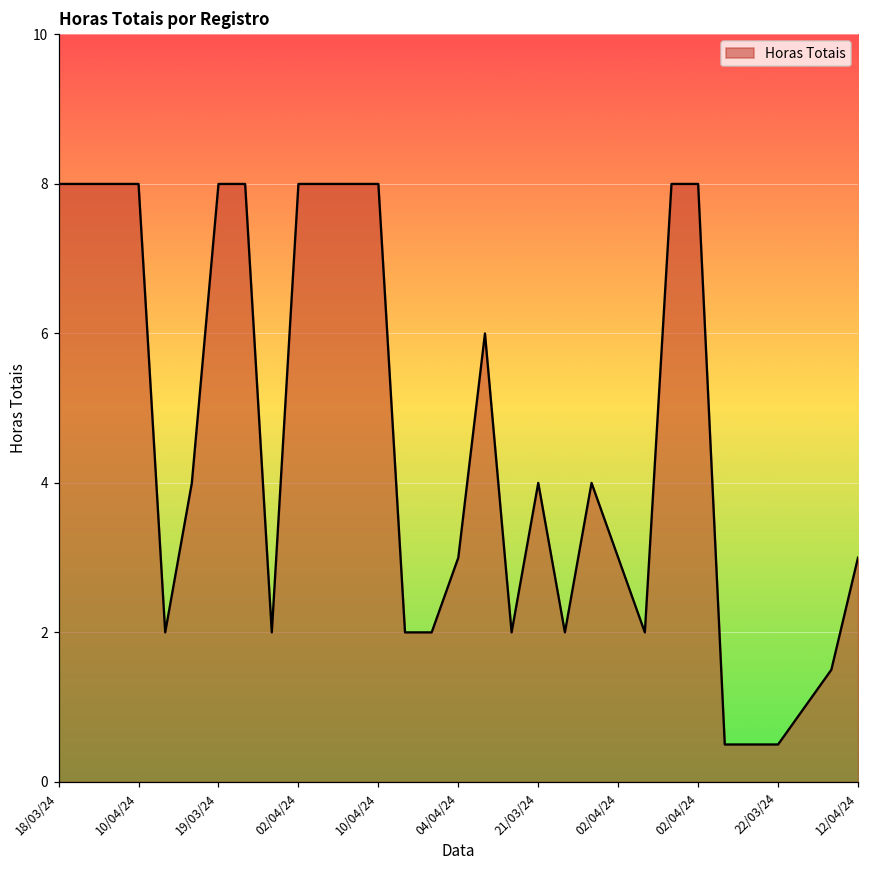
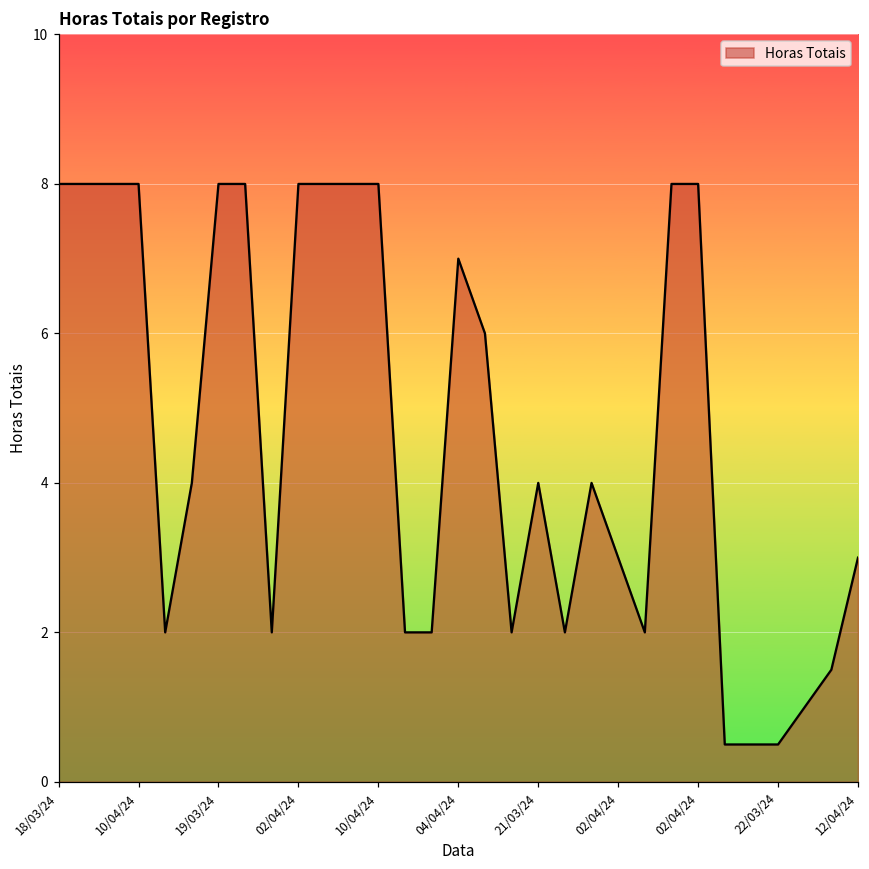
04/04/24: 3 -> 7
